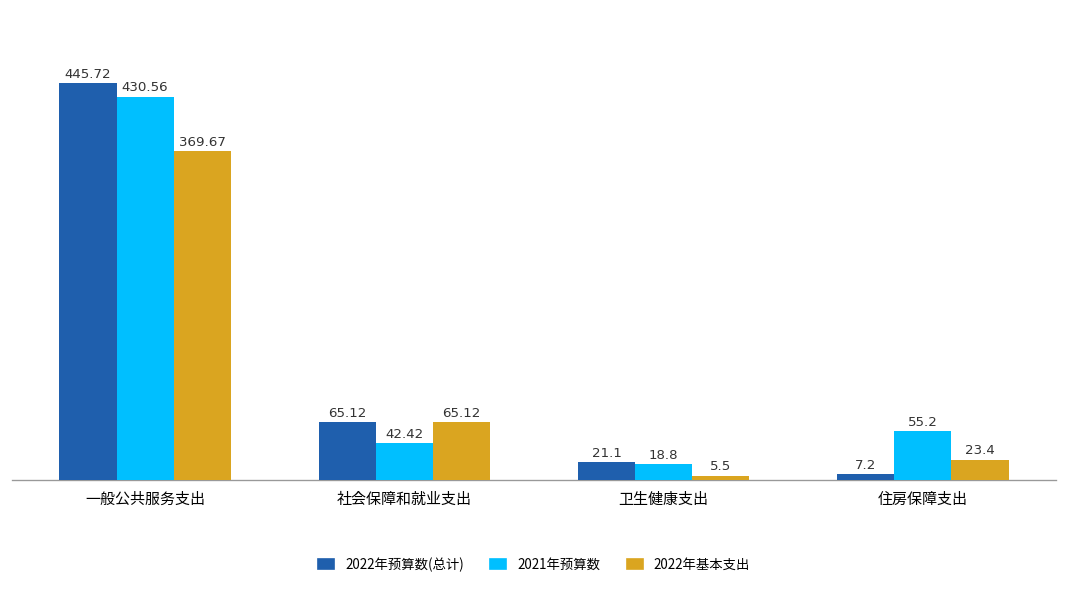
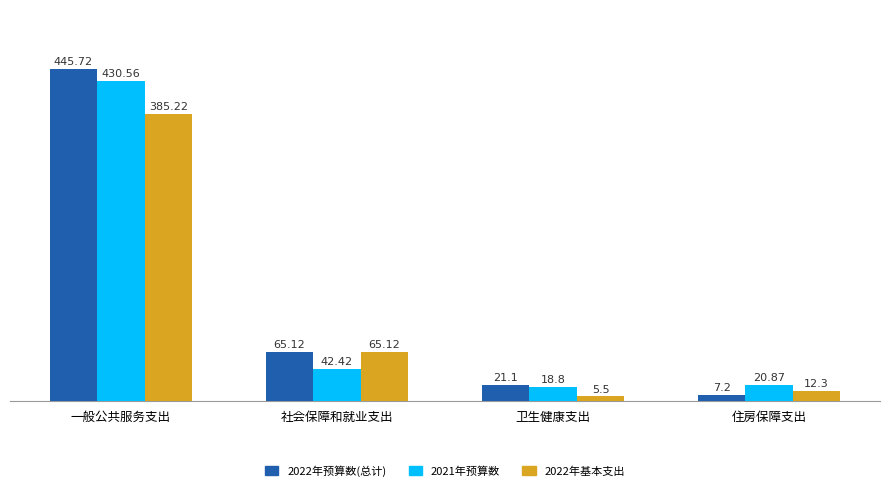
2022年基本支出, 一般公共服务支出: 369.67 -> 385.22
2021年预算数, 住房保障支出: 55.2 -> 20.87
2022年基本支出, 住房保障支出: 23.4 -> 12.3
